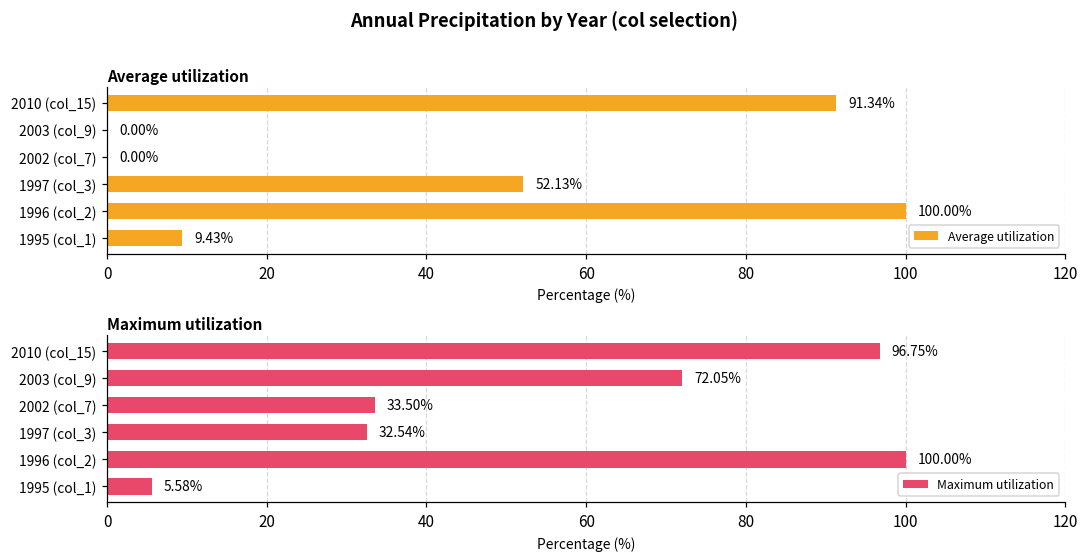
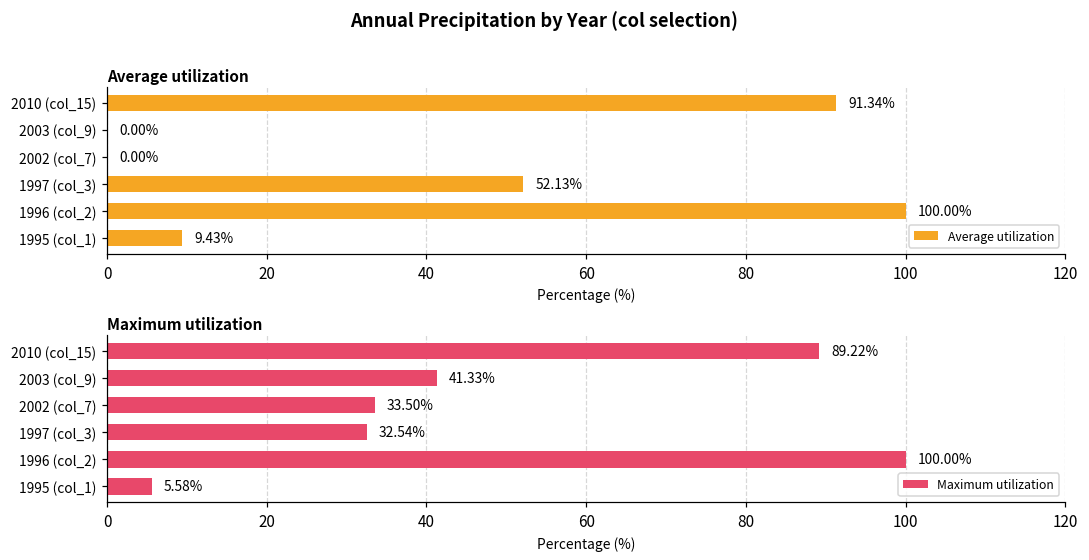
Maximum utilization, 2010 (col_15): 96.75% -> 89.22%
Maximum utilization, 2003 (col_9): 72.05% -> 41.33%
